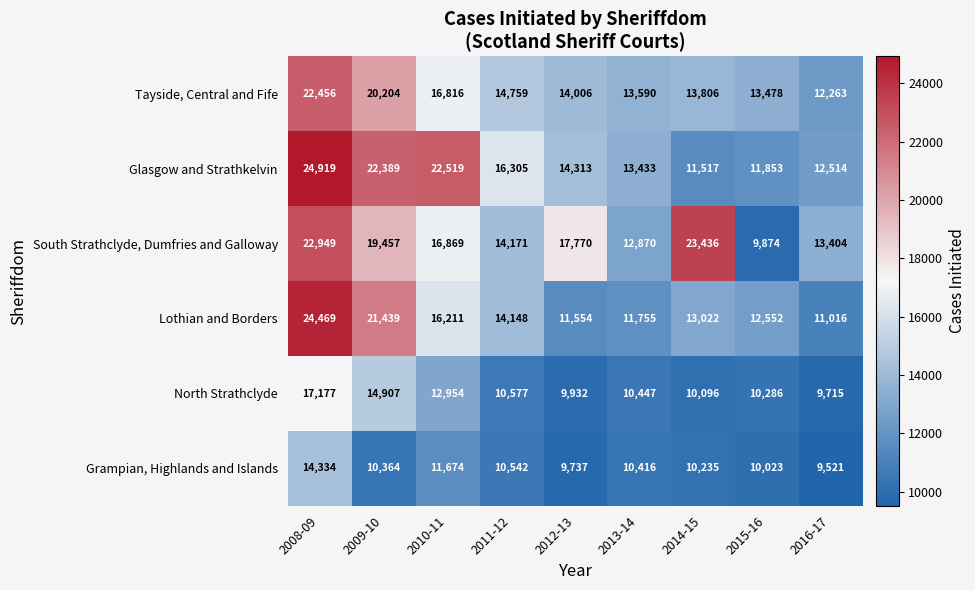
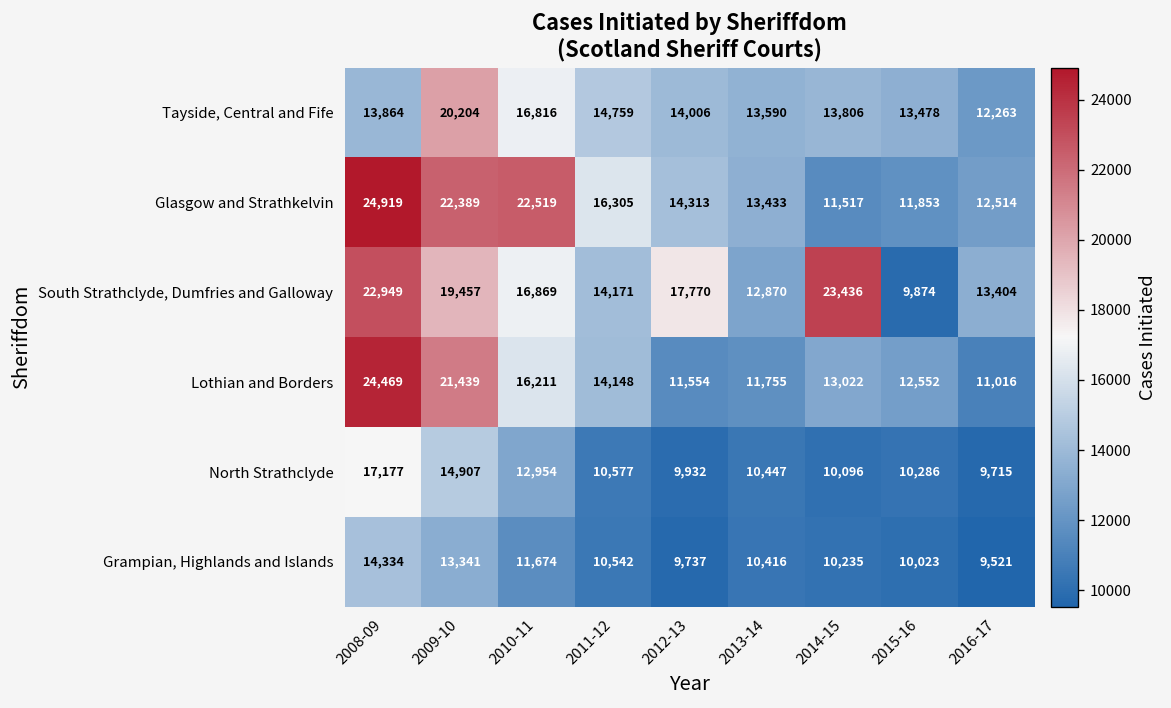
Tayside, Central and Fife, 2008-09: 22,456 -> 13,864
Grampian, Highlands and Islands, 2009-10: 10,364 -> 13,341
